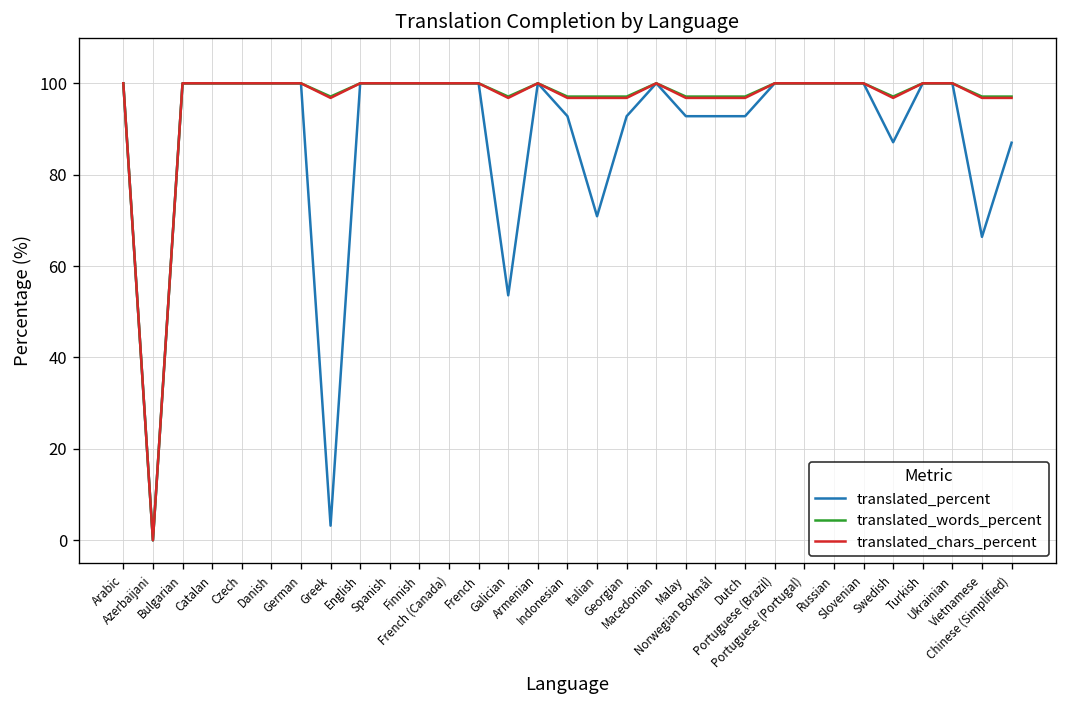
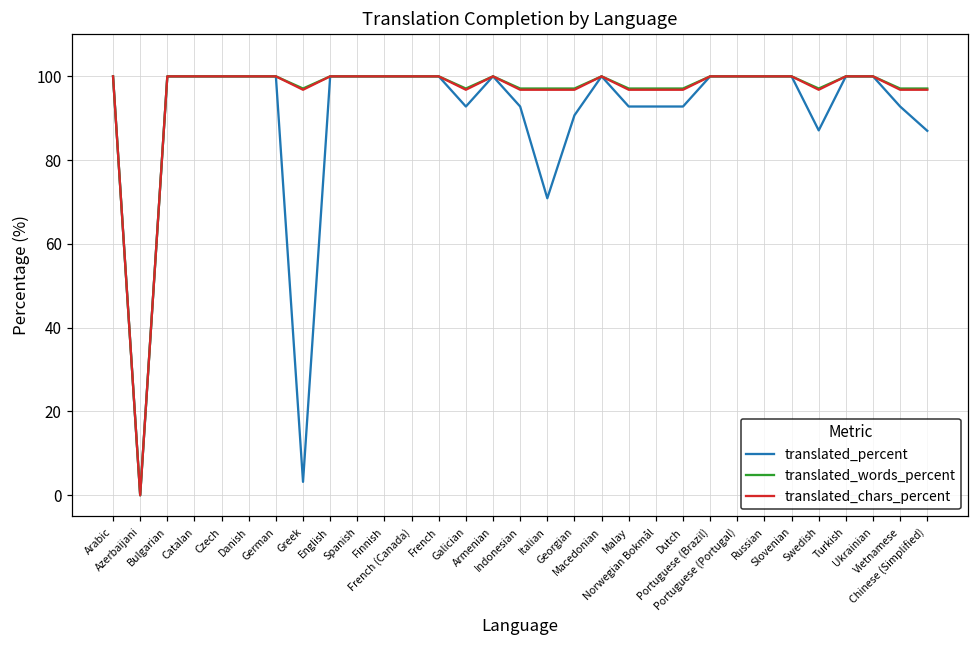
translated_percent, Galician: 54 -> 93
translated_percent, Georgian: 93 -> 91
translated_percent, Vietnamese: 66 -> 93
